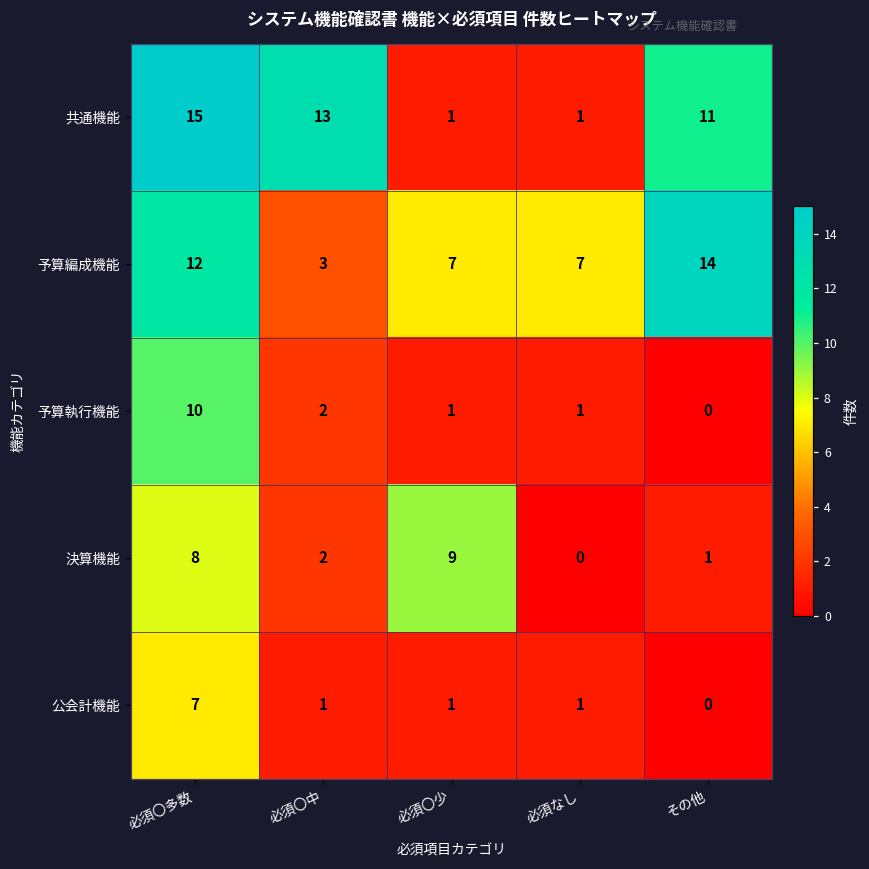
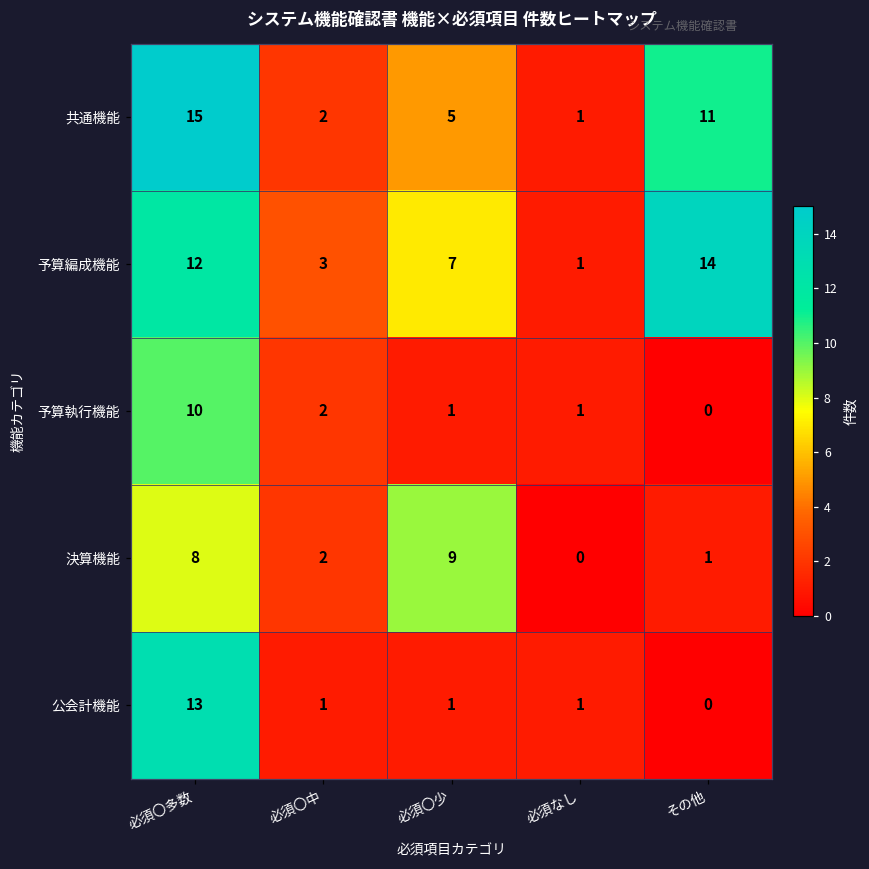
共通機能, 必須〇中: 13 -> 2
共通機能, 必須〇少: 1 -> 5
予算編成機能, 必須なし: 7 -> 1
公会計機能, 必須〇多数: 7 -> 13
